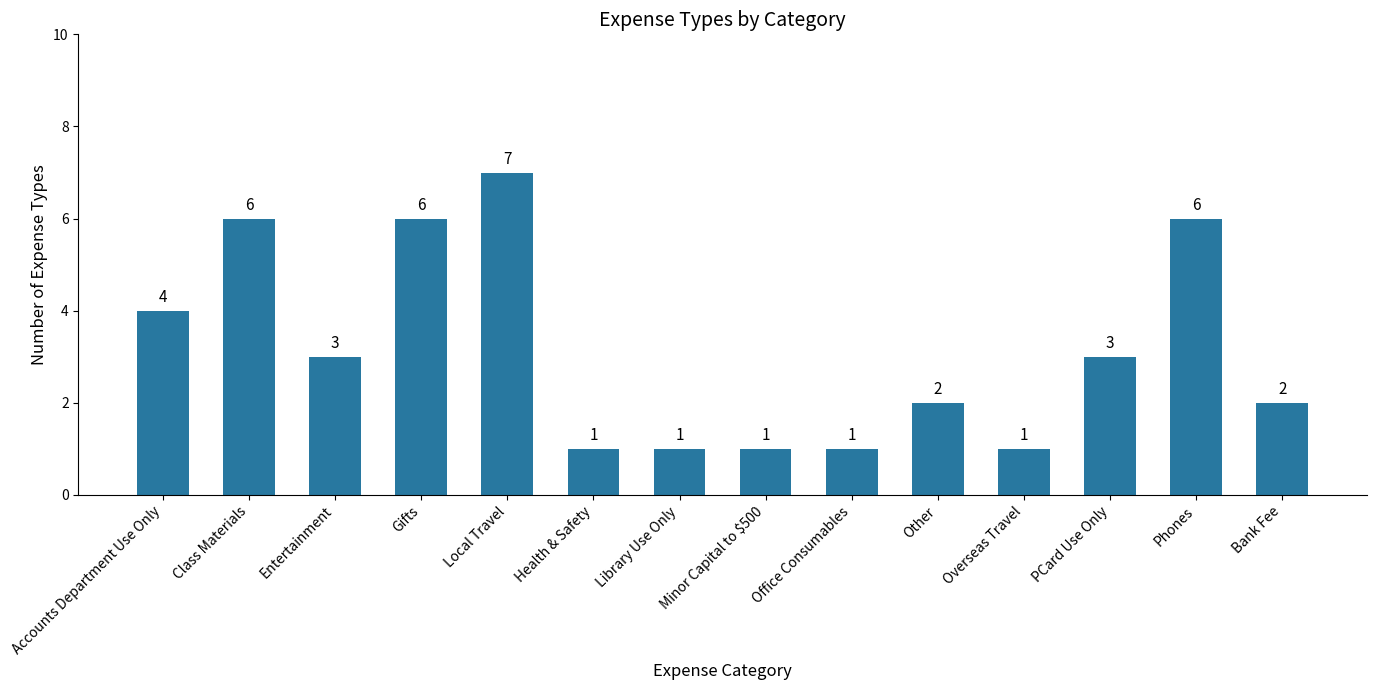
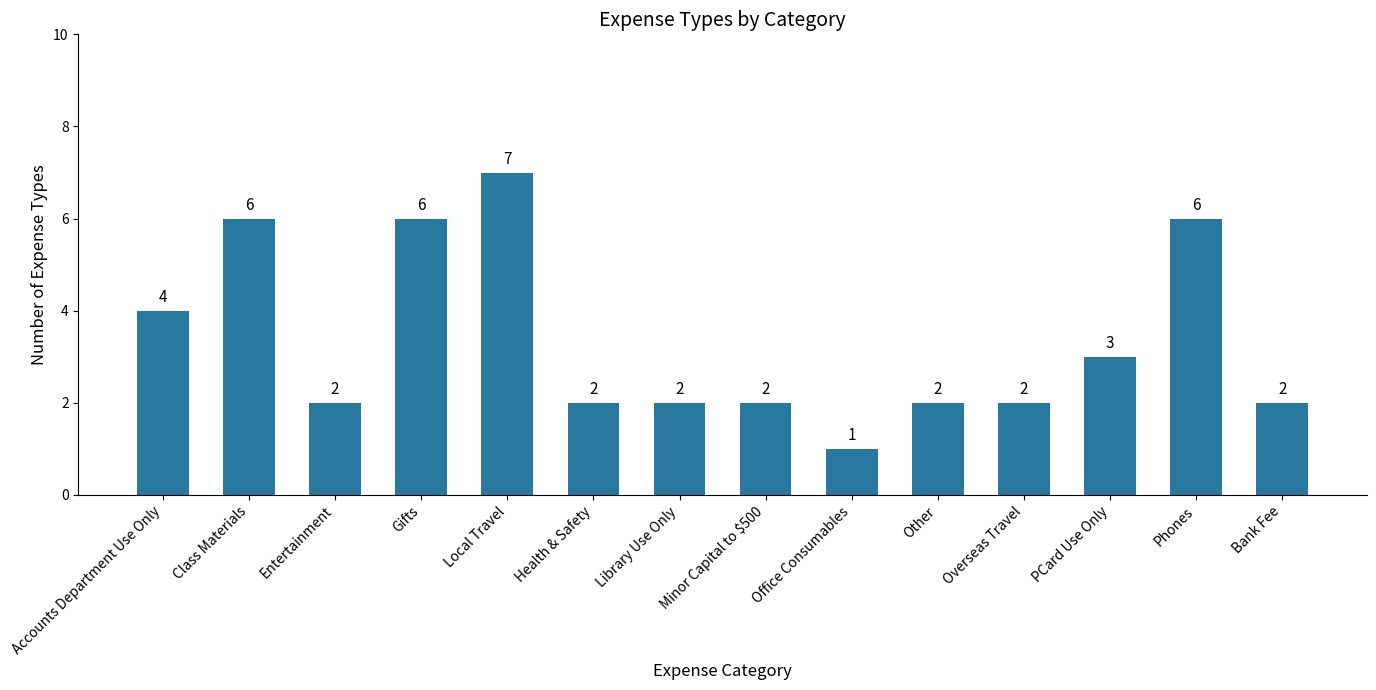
Entertainment: 3 -> 2
Health & Safety: 1 -> 2
Library Use Only: 1 -> 2
Minor Capital to $500: 1 -> 2
Overseas Travel: 1 -> 2
